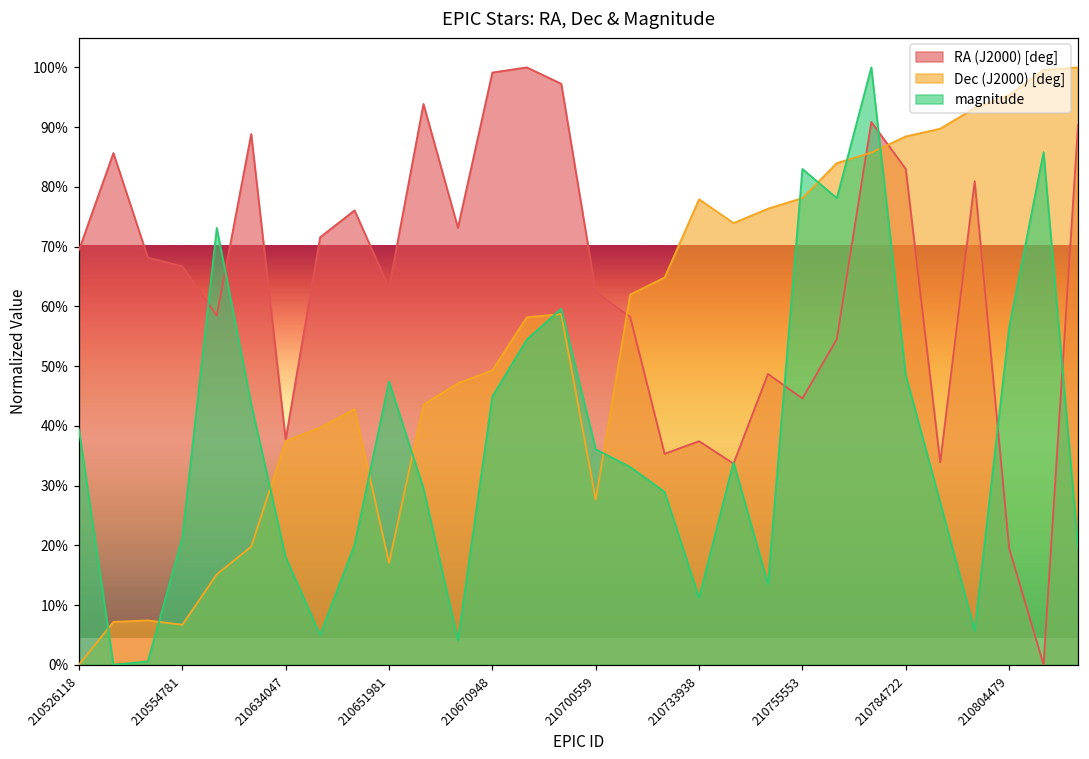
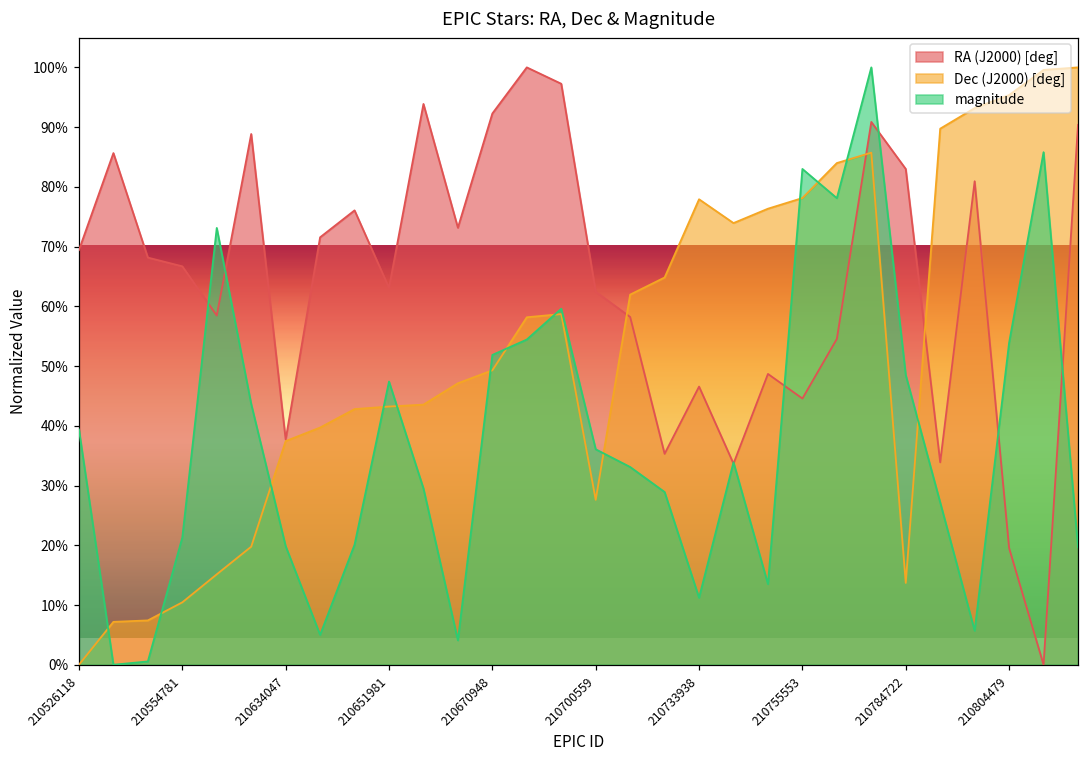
Dec (J2000) [deg], 210554781: 7% -> 10%
magnitude, 210634047: 18% -> 20%
Dec (J2000) [deg], 210651981: 17% -> 43%
RA (J2000) [deg], 210670948: 99% -> 92%
magnitude, 210670948: 45% -> 52%
RA (J2000) [deg], 210733938: 37% -> 47%
Dec (J2000) [deg], 210784722: 88% -> 14%
magnitude, 210804479: 56% -> 54%
